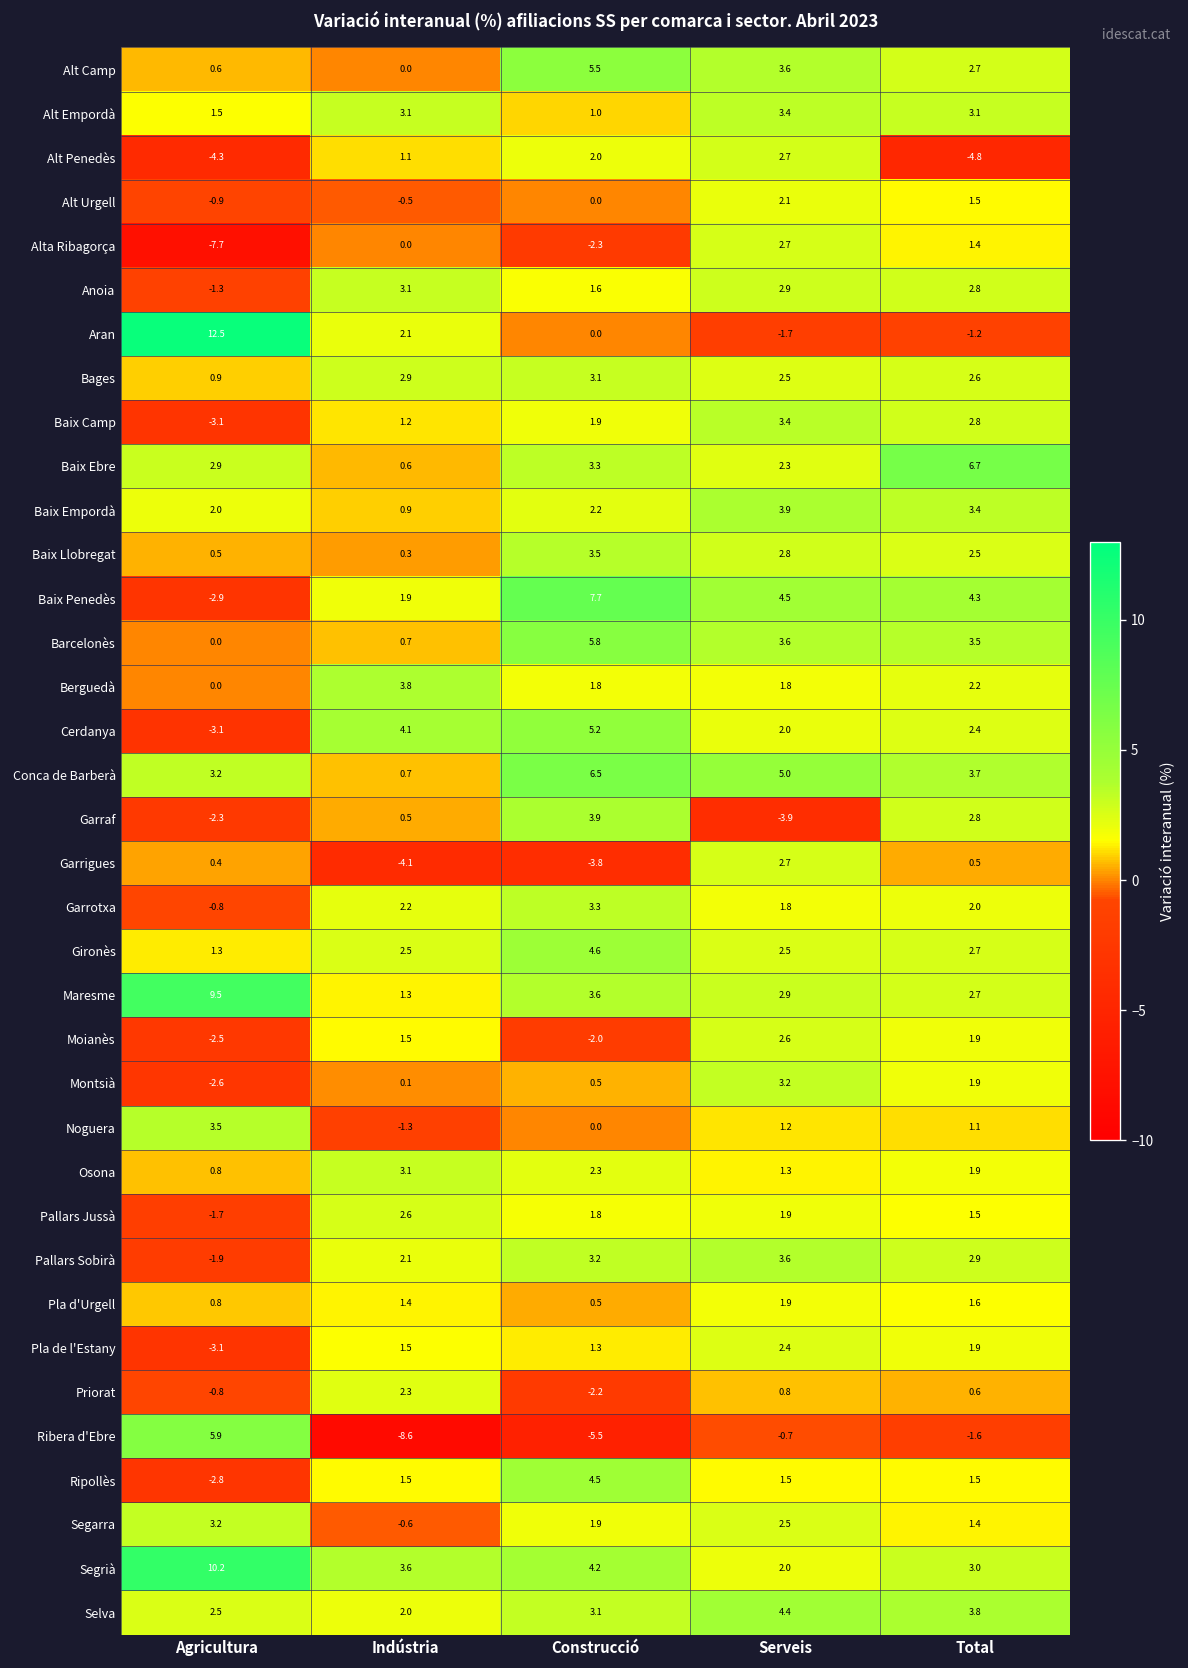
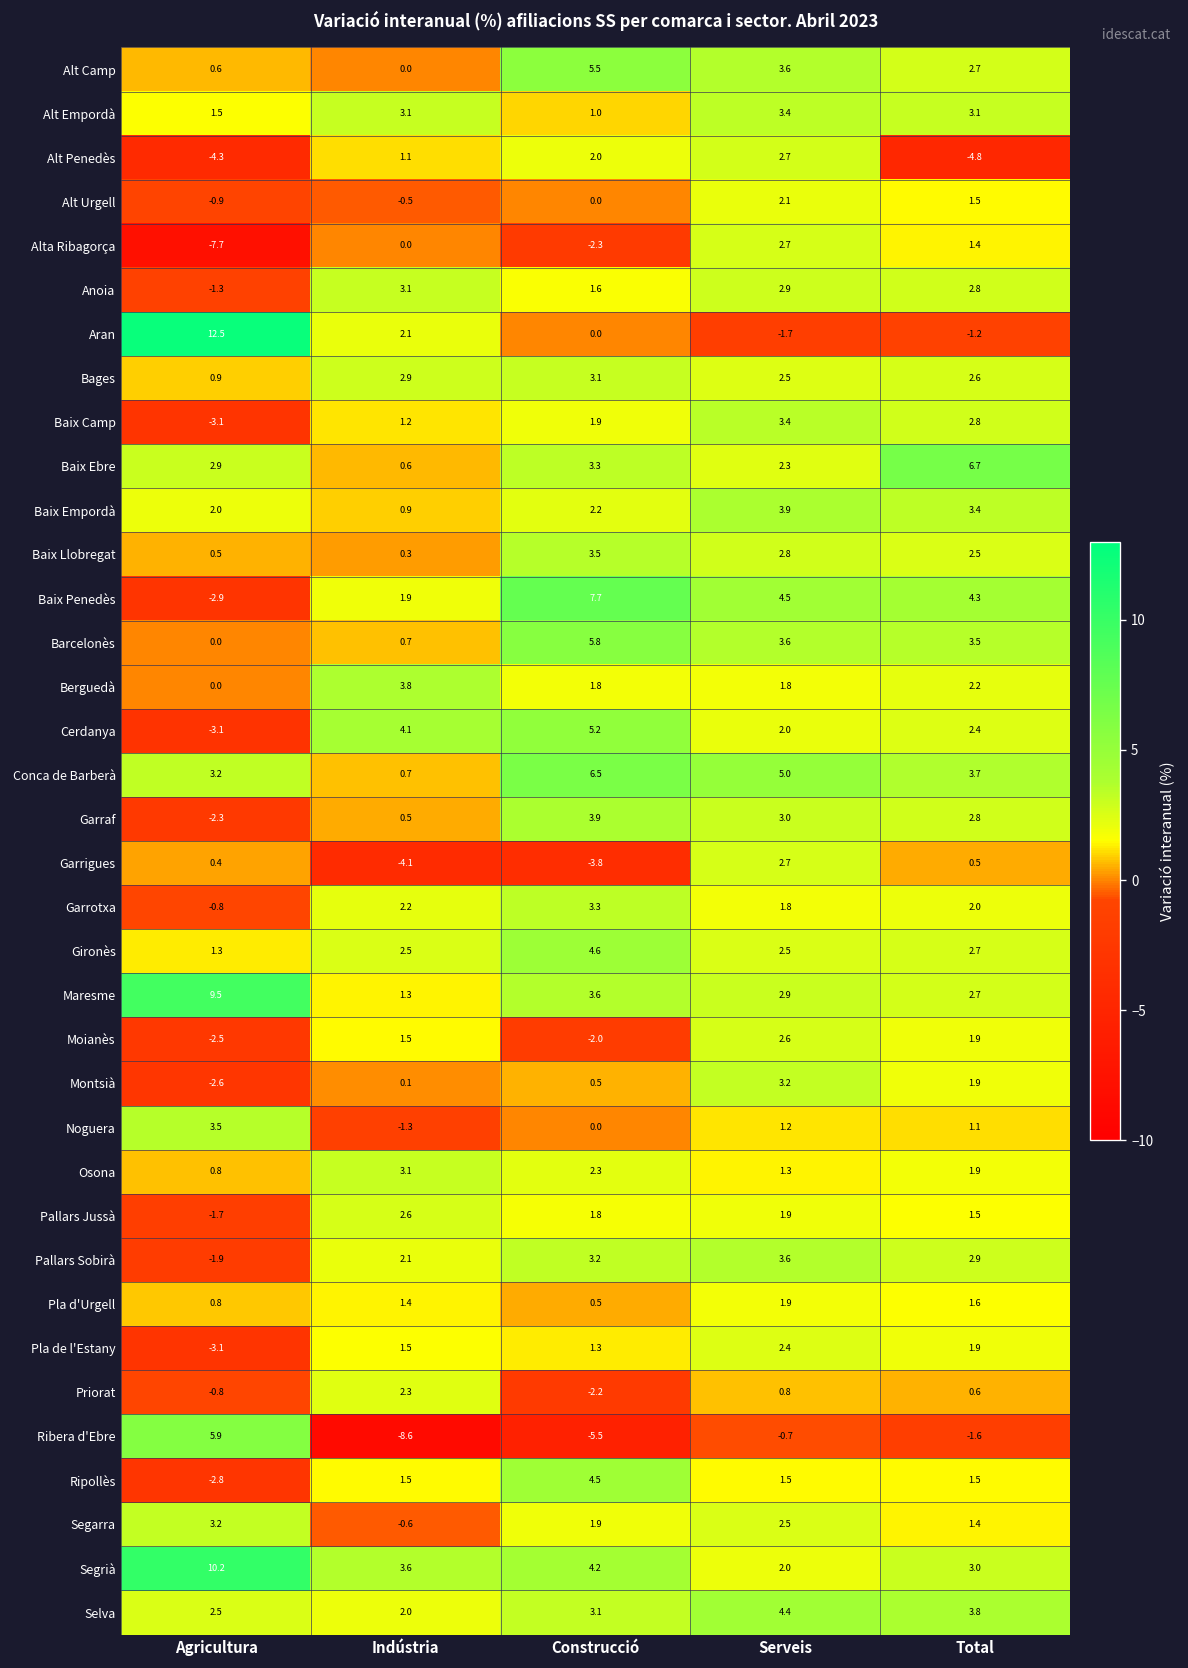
Garraf, Serveis: -3.9 -> 3.0
